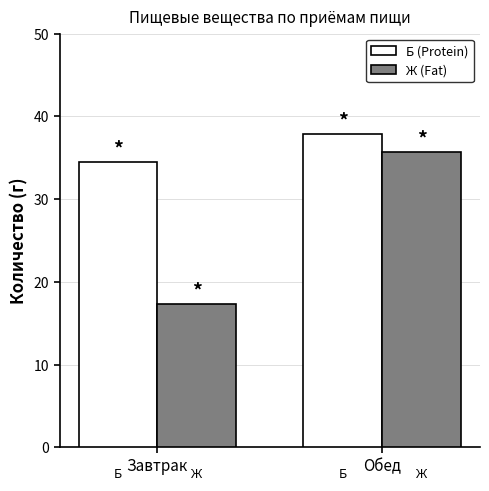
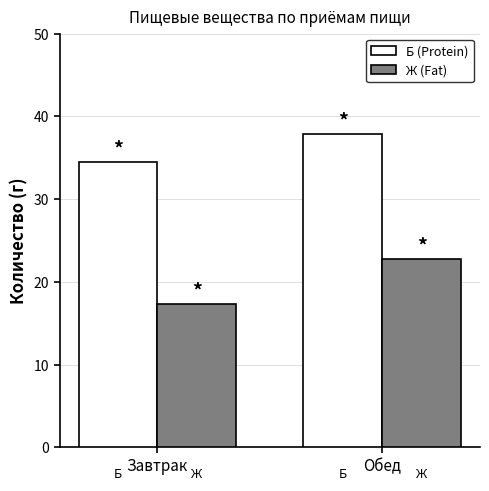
Ж (Fat), Обед: 36 -> 23
